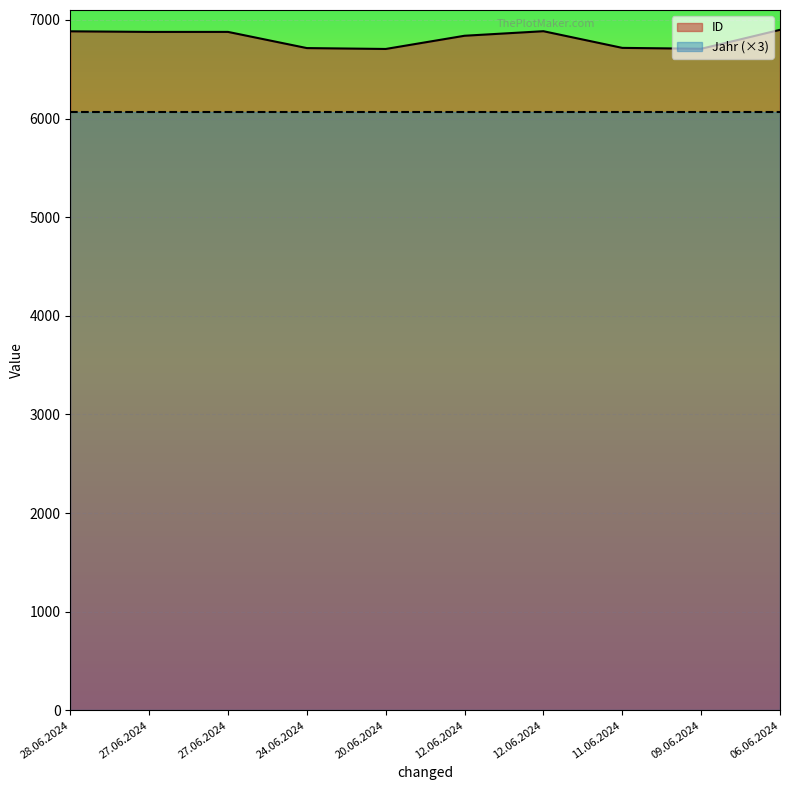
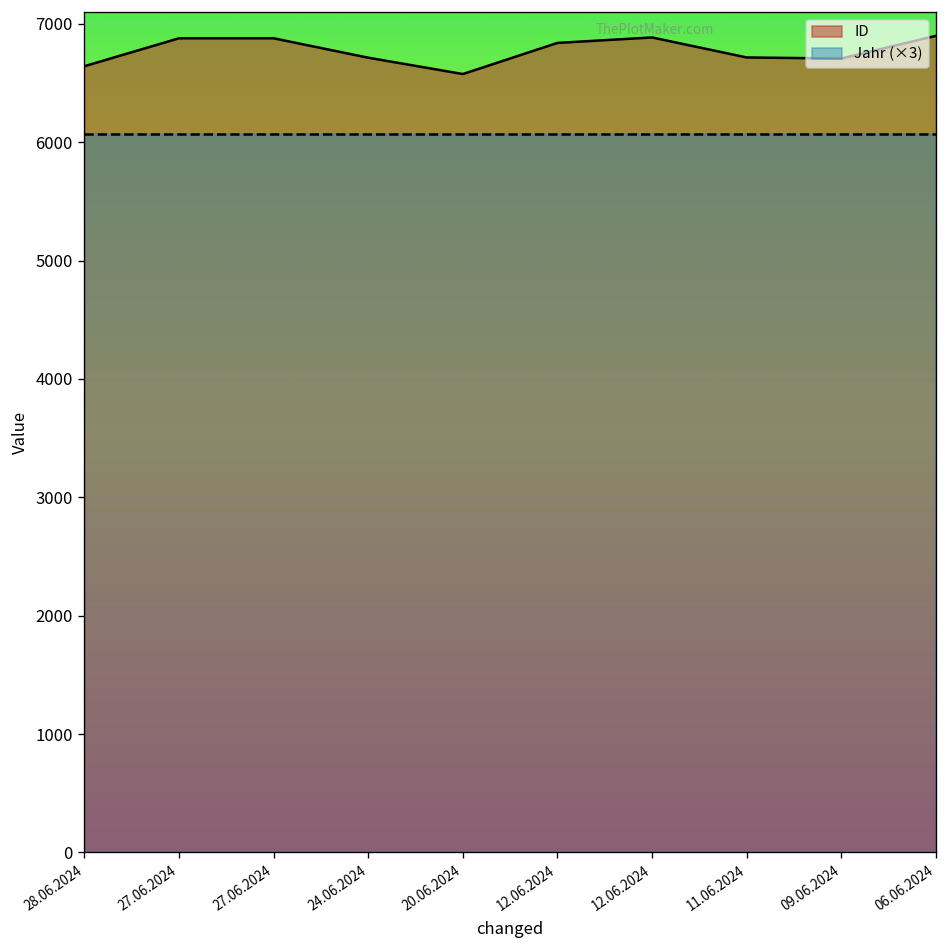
ID, 28.06.2024: 6900 -> 6600
ID, 20.06.2024: 6700 -> 6600
